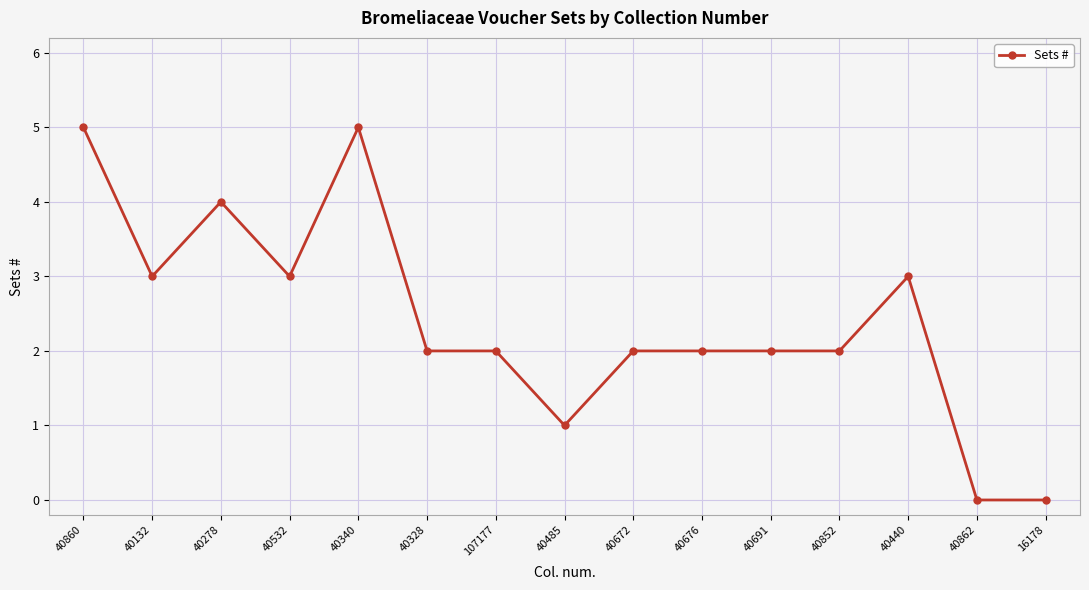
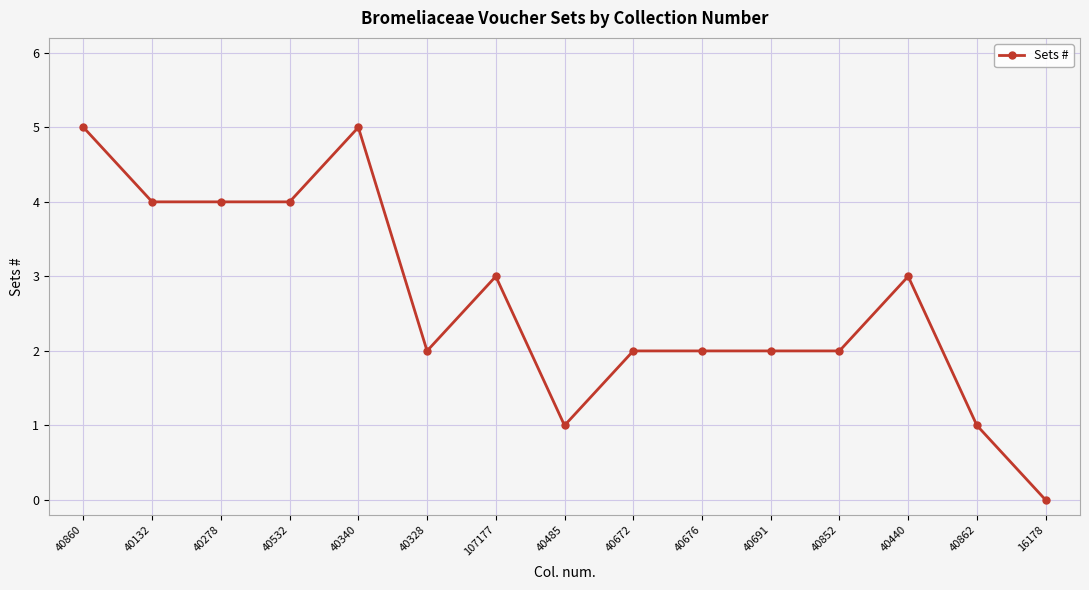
40132: 3 -> 4
40532: 3 -> 4
107177: 2 -> 3
40862: 0 -> 1
